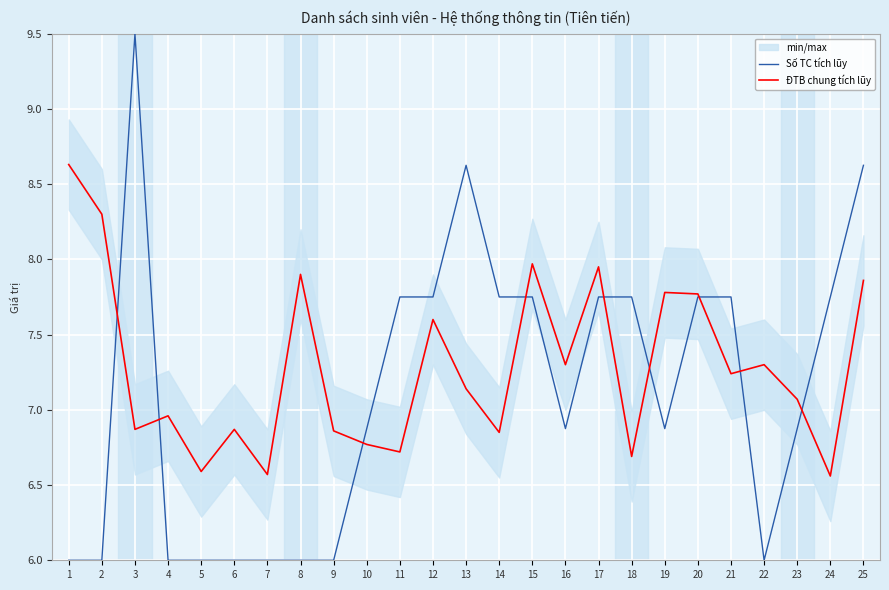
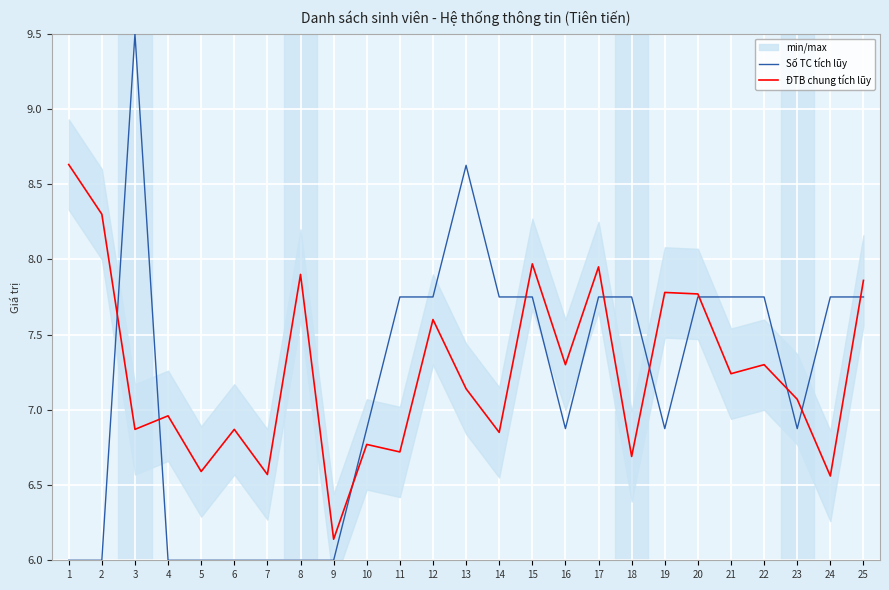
ĐTB chung tích lũy, 9: 6.86 -> 6.14
Số TC tích lũy, 22: 6.00 -> 7.75
Số TC tích lũy, 25: 8.63 -> 7.75
